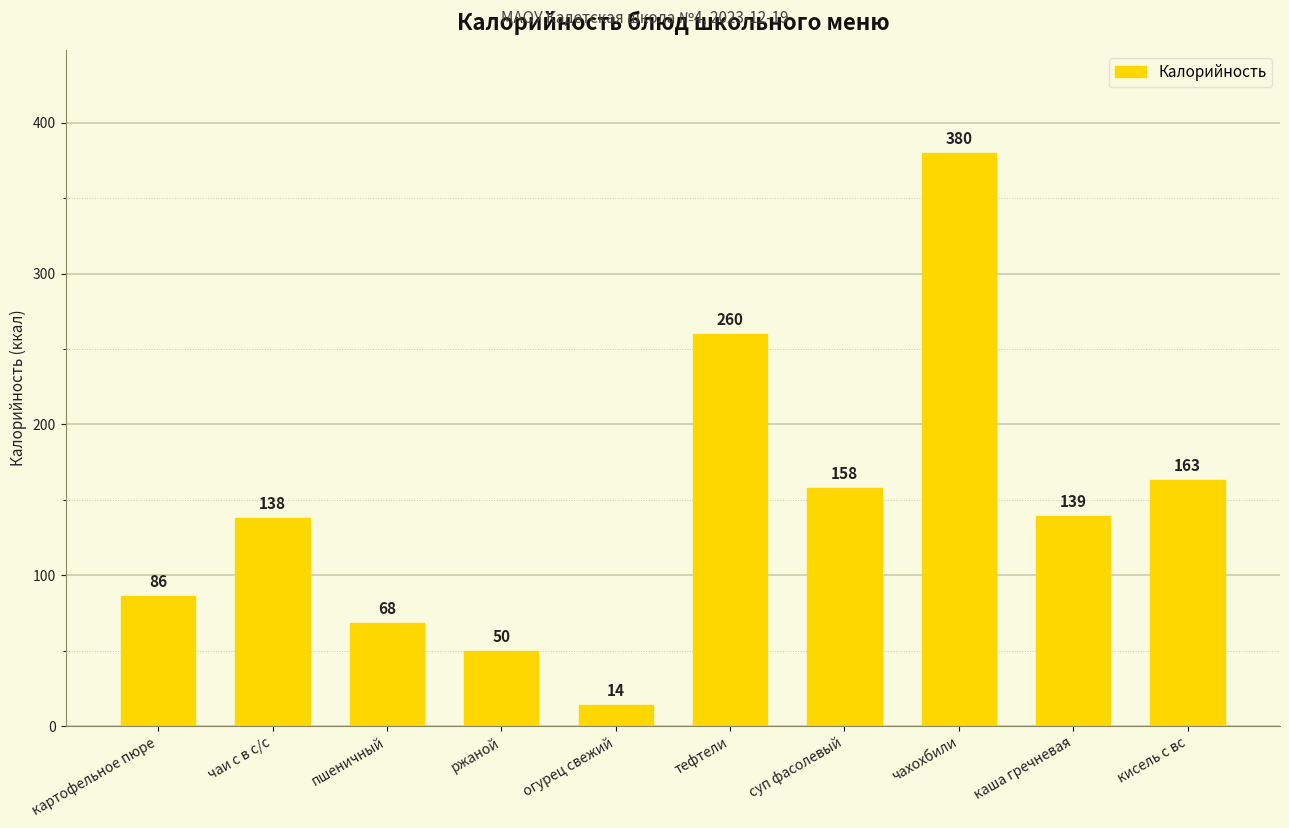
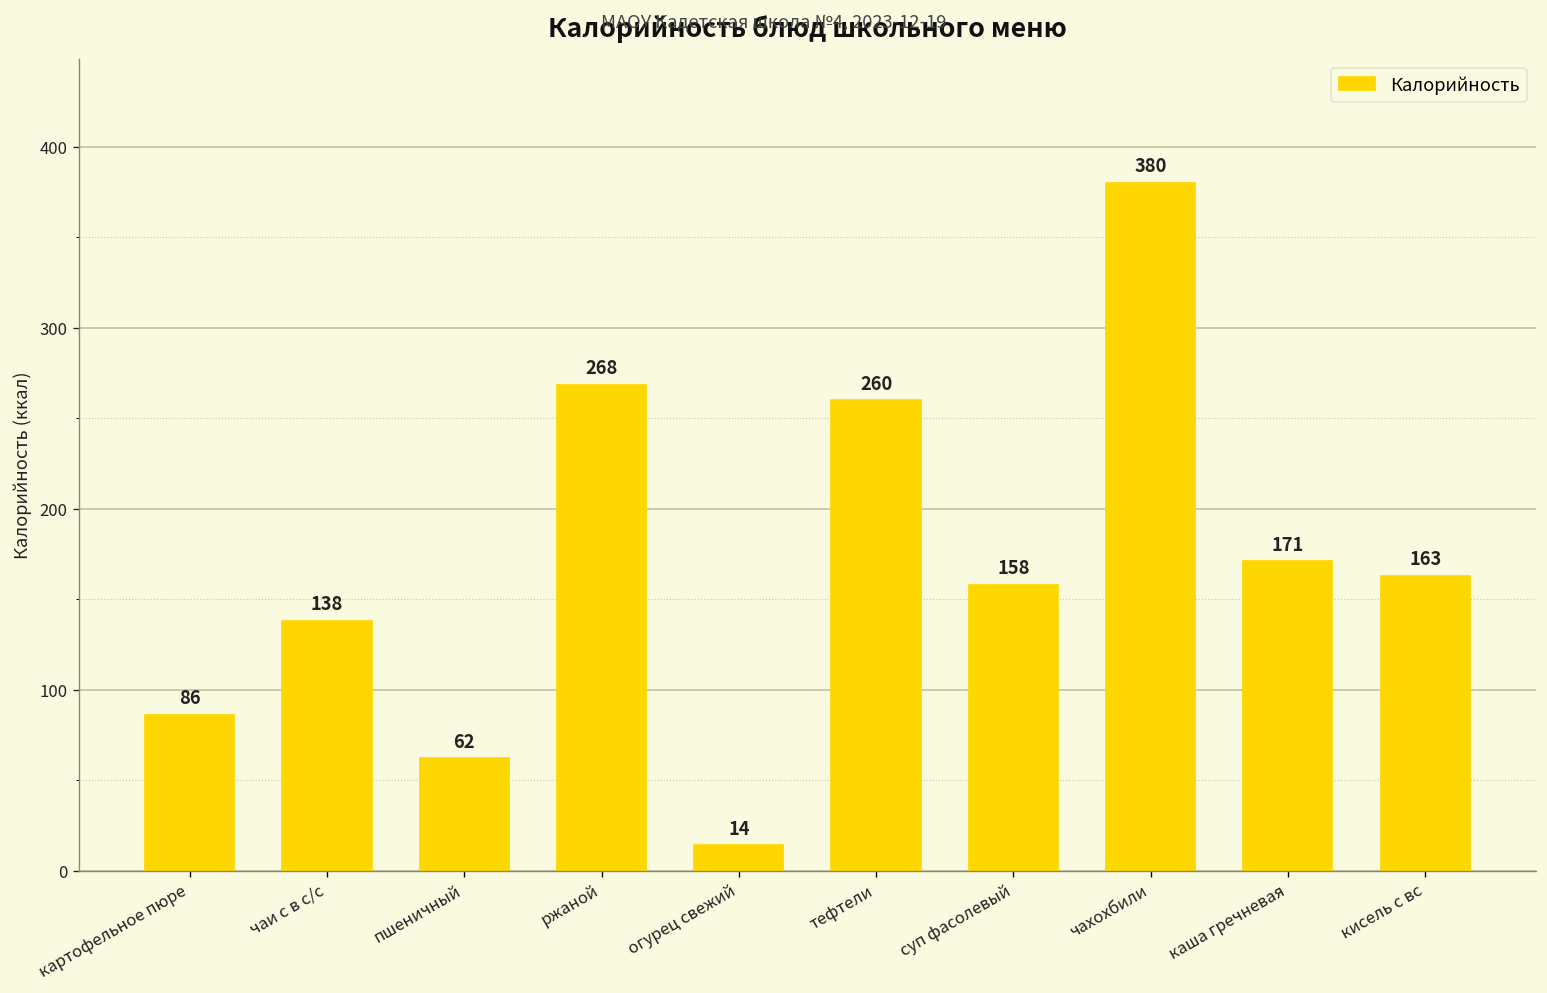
пшеничный: 68 -> 62
ржаной: 50 -> 268
каша гречневая: 139 -> 171
